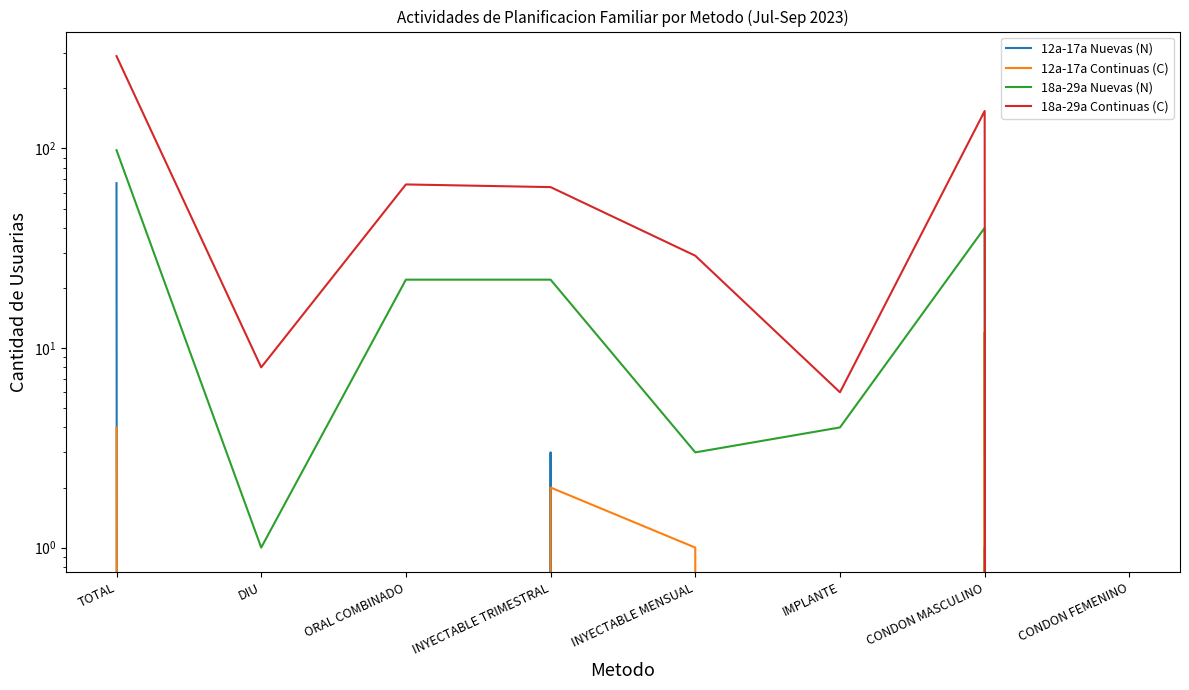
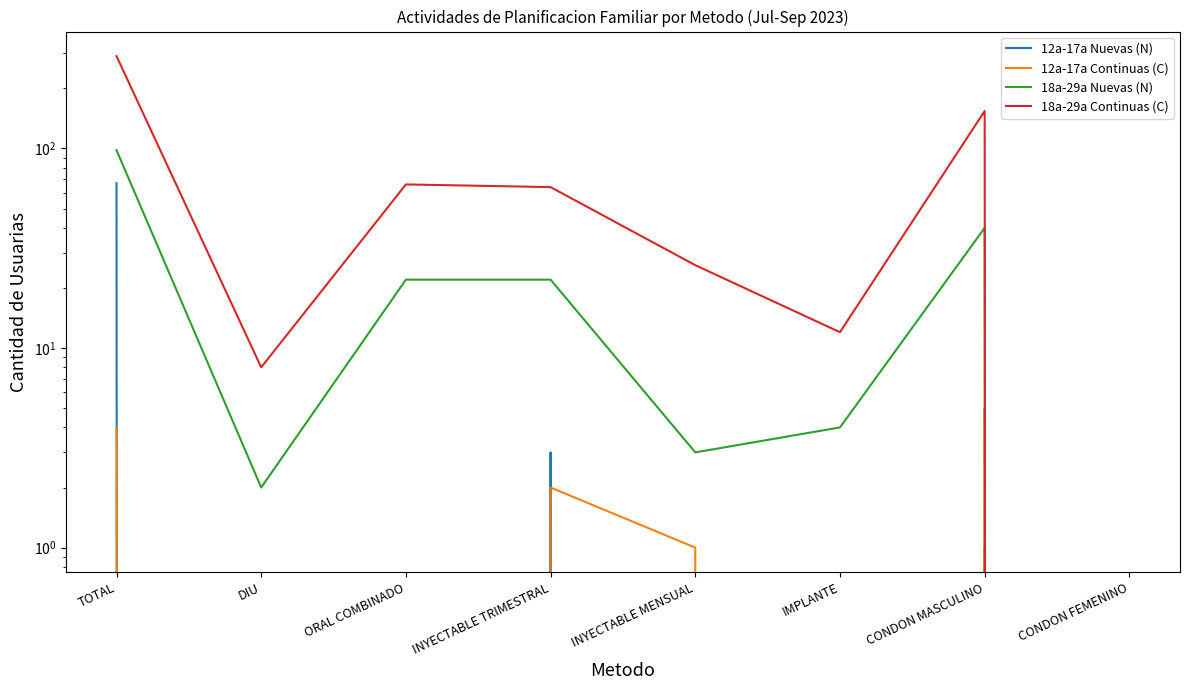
18a-29a Nuevas (N), DIU: 1 -> 2
18a-29a Continuas (C), INYECTABLE MENSUAL: 29 -> 26
18a-29a Continuas (C), IMPLANTE: 6 -> 12
12a-17a Continuas (C), CONDON MASCULINO: 12 -> 5
